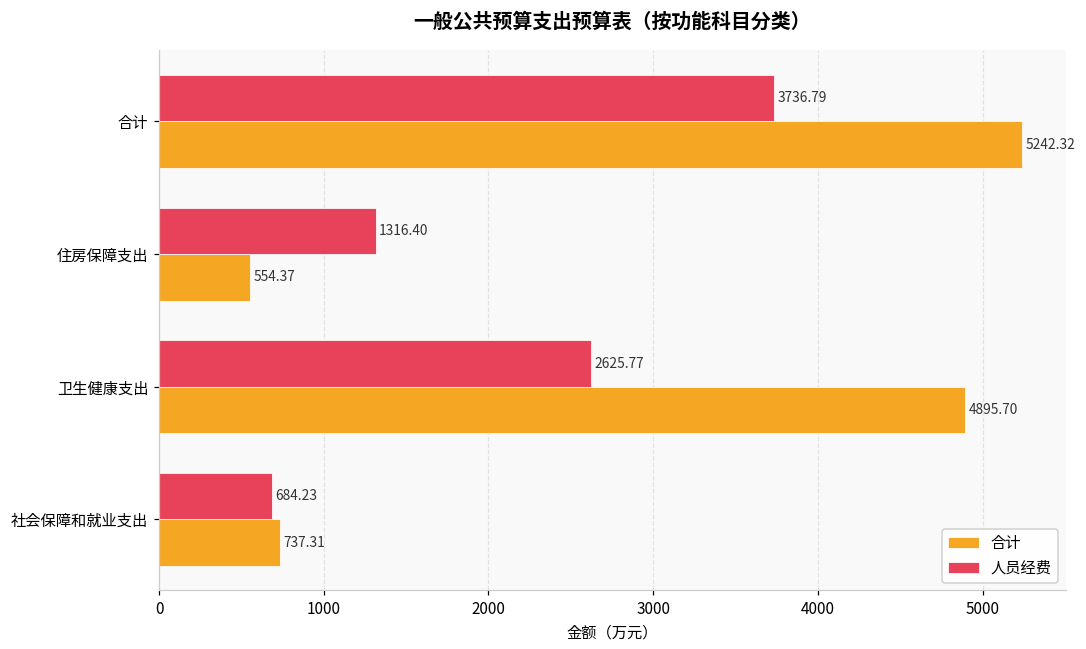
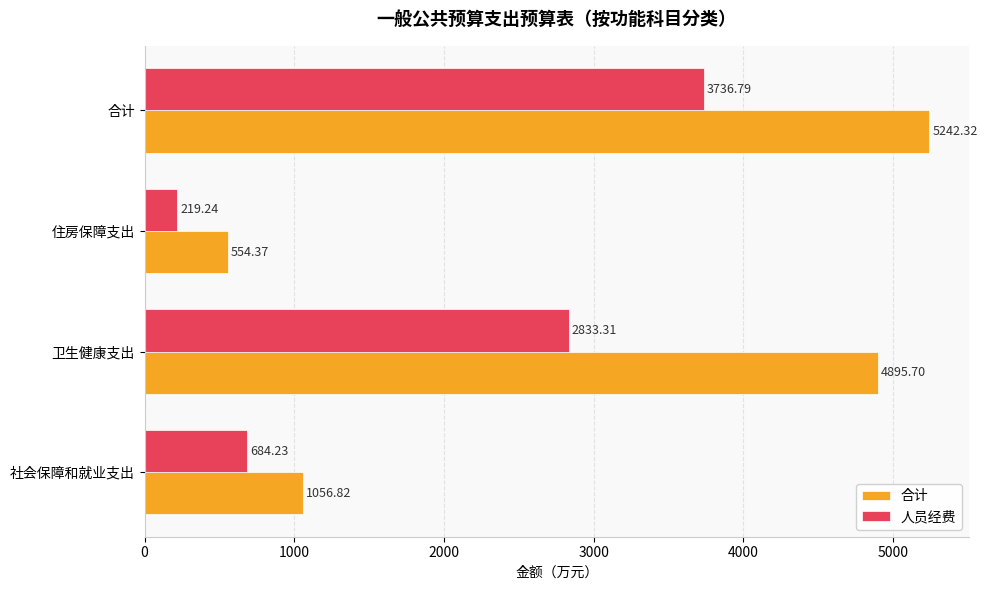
人员经费, 住房保障支出: 1316.40 -> 219.24
人员经费, 卫生健康支出: 2625.77 -> 2833.31
合计, 社会保障和就业支出: 737.31 -> 1056.82
